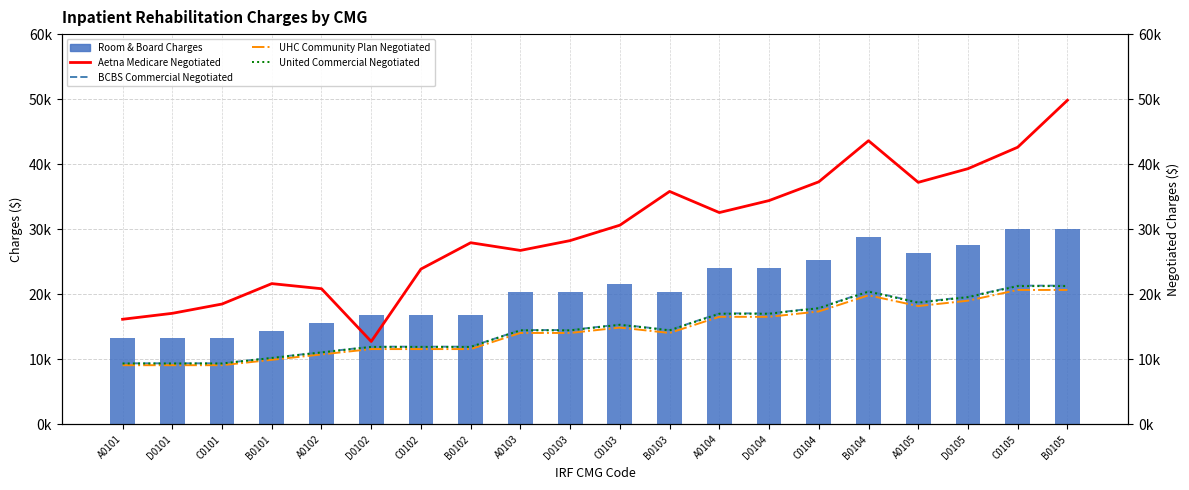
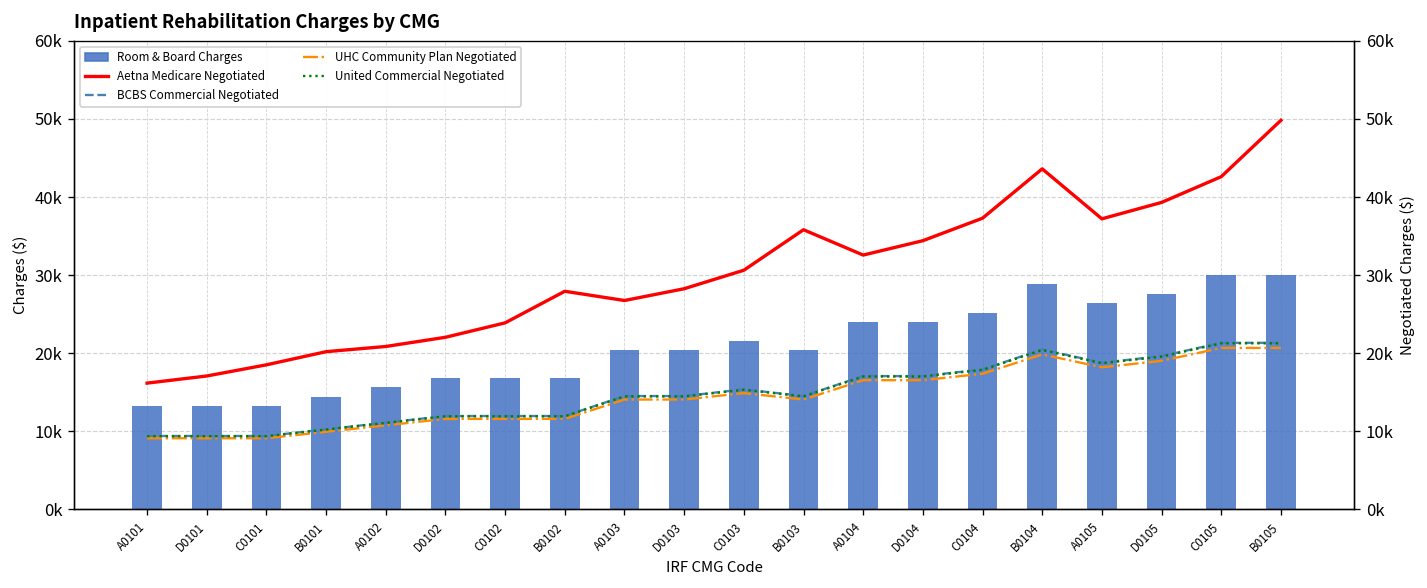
Aetna Medicare Negotiated, B0101: 22000 -> 20000
Aetna Medicare Negotiated, D0102: 13000 -> 22000
